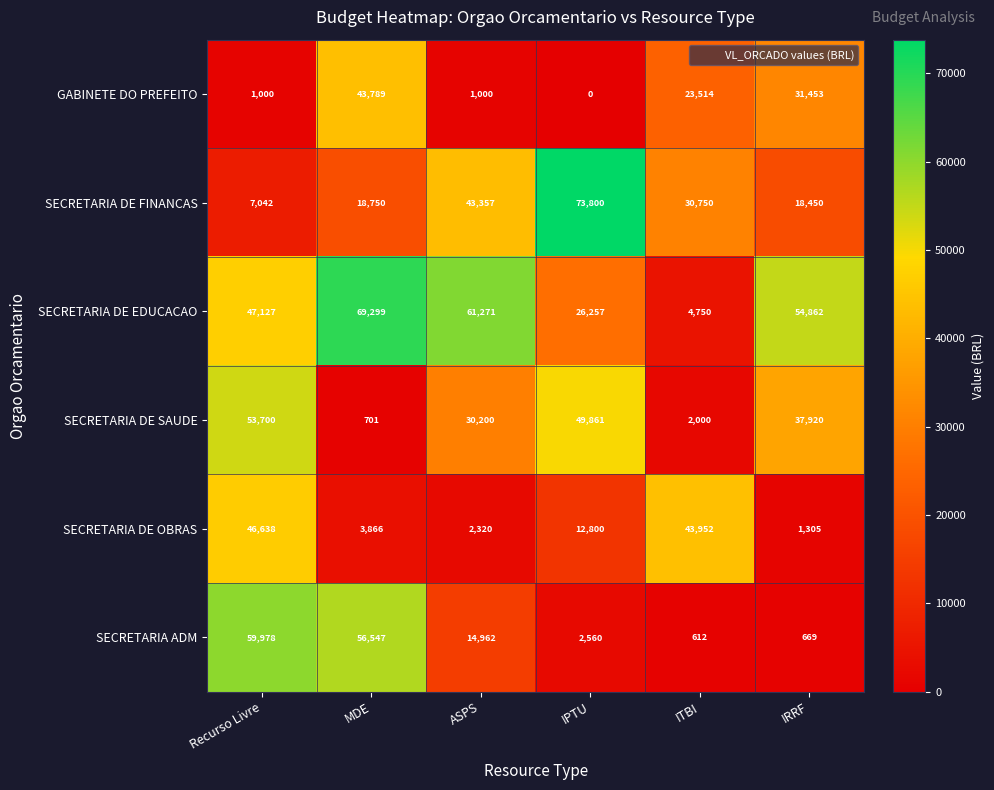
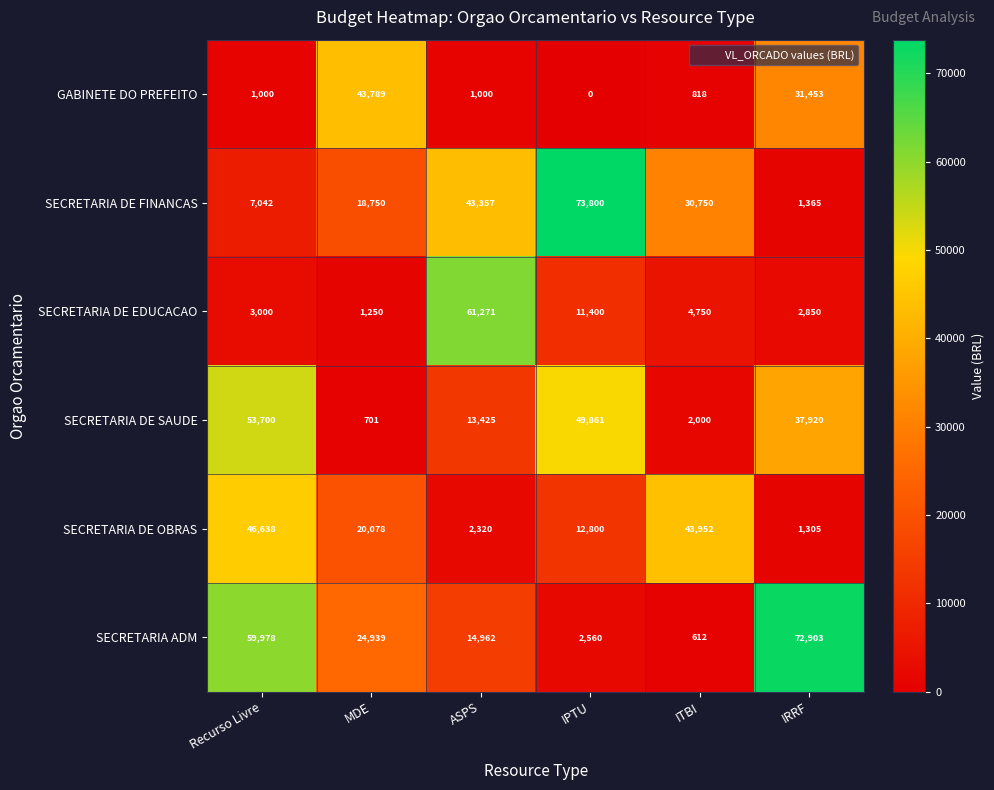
GABINETE DO PREFEITO, ITBI: 23,514 -> 818
SECRETARIA DE FINANCAS, IRRF: 18,450 -> 1,365
SECRETARIA DE EDUCACAO, Recurso Livre: 47,127 -> 3,000
SECRETARIA DE EDUCACAO, MDE: 69,299 -> 1,250
SECRETARIA DE EDUCACAO, IPTU: 26,257 -> 11,400
SECRETARIA DE EDUCACAO, IRRF: 54,862 -> 2,850
SECRETARIA DE SAUDE, ASPS: 30,200 -> 13,425
SECRETARIA DE OBRAS, MDE: 3,866 -> 20,078
SECRETARIA ADM, MDE: 56,547 -> 24,939
SECRETARIA ADM, IRRF: 669 -> 72,903
